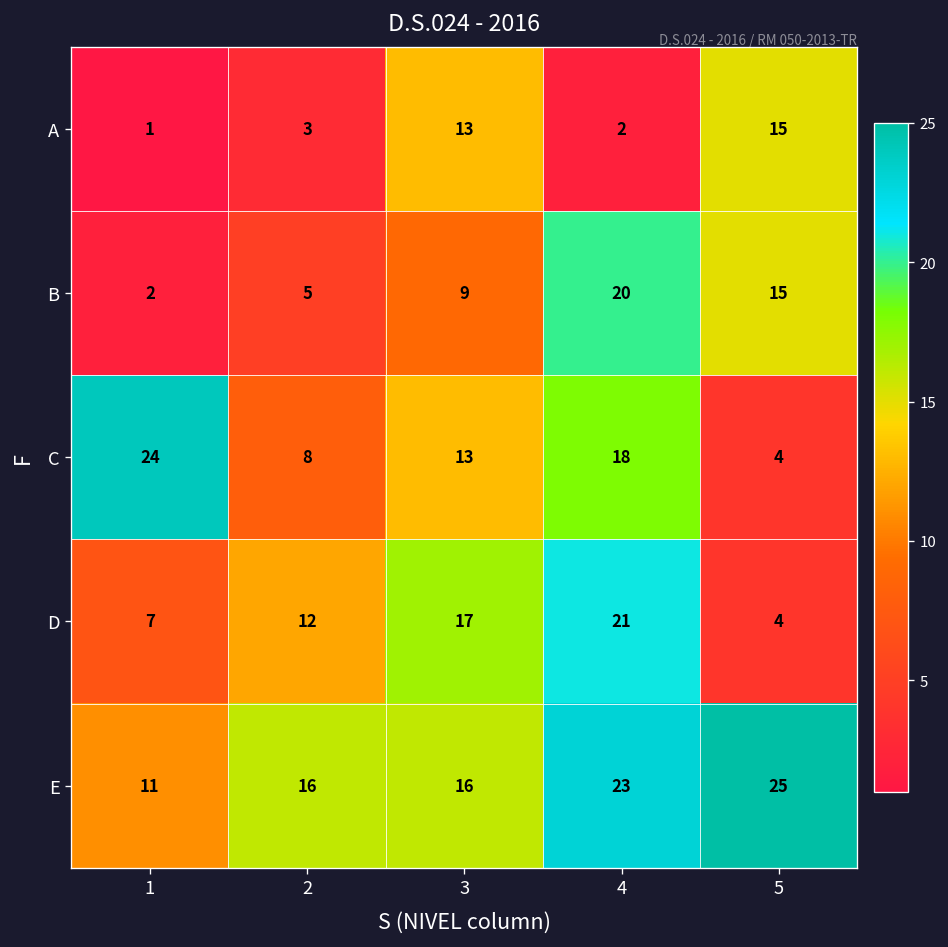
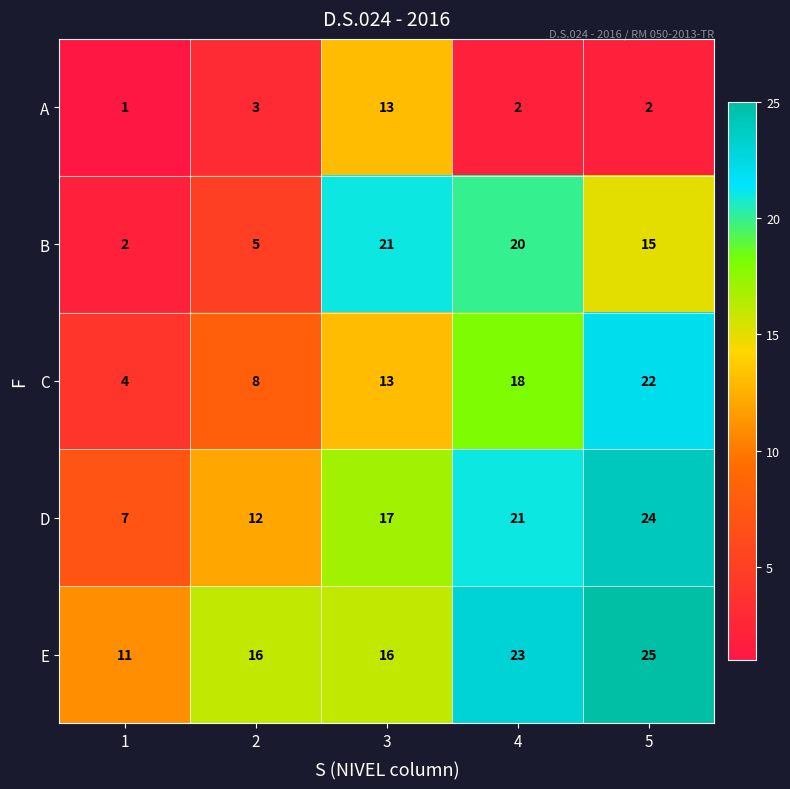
A, 5: 15 -> 2
B, 3: 9 -> 21
C, 1: 24 -> 4
C, 5: 4 -> 22
D, 5: 4 -> 24
